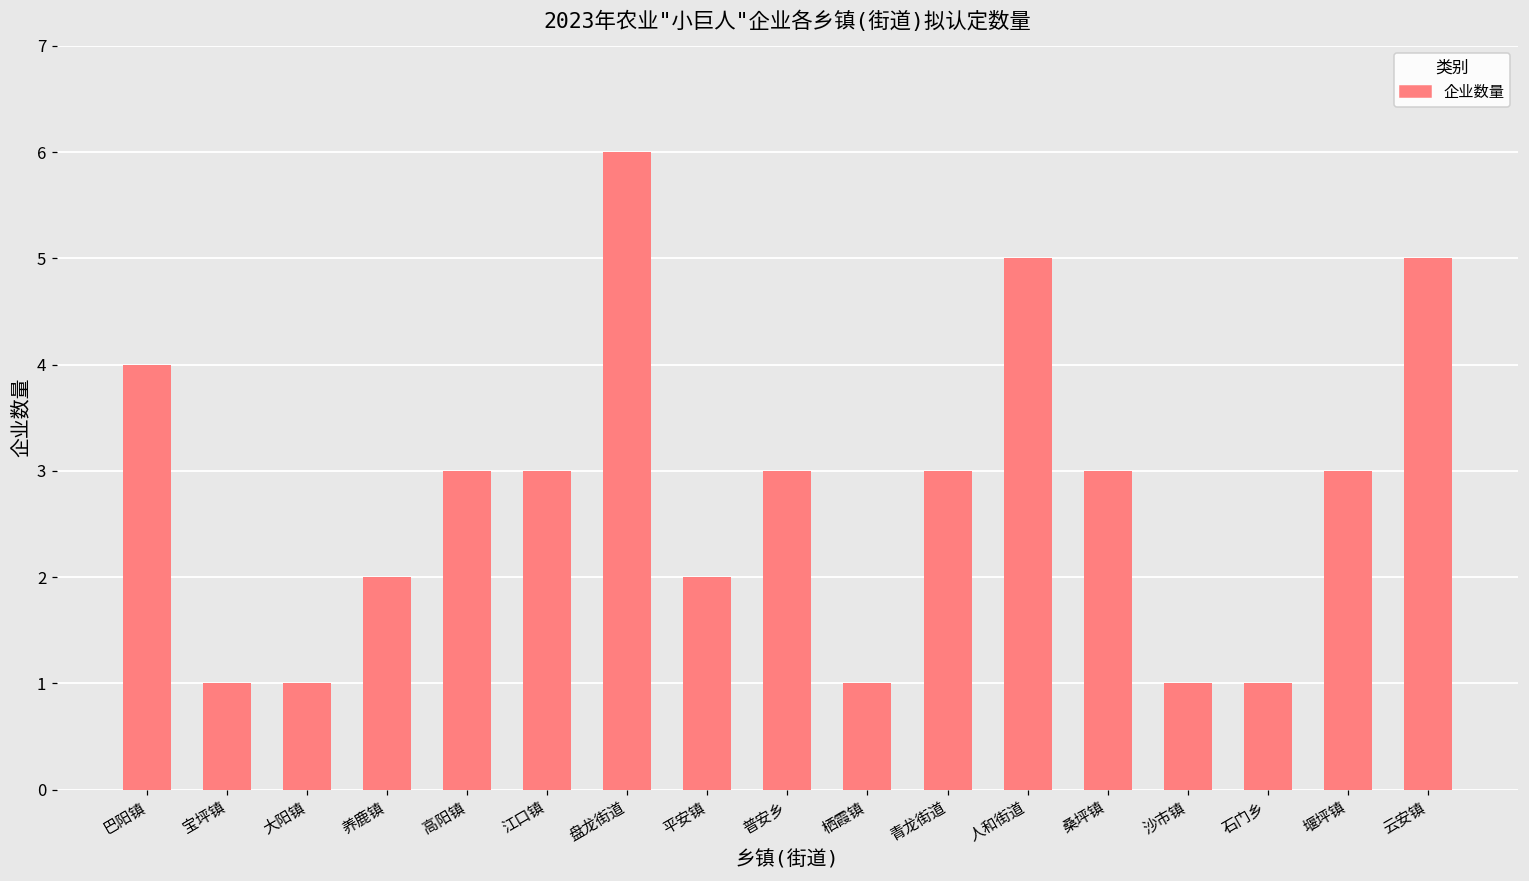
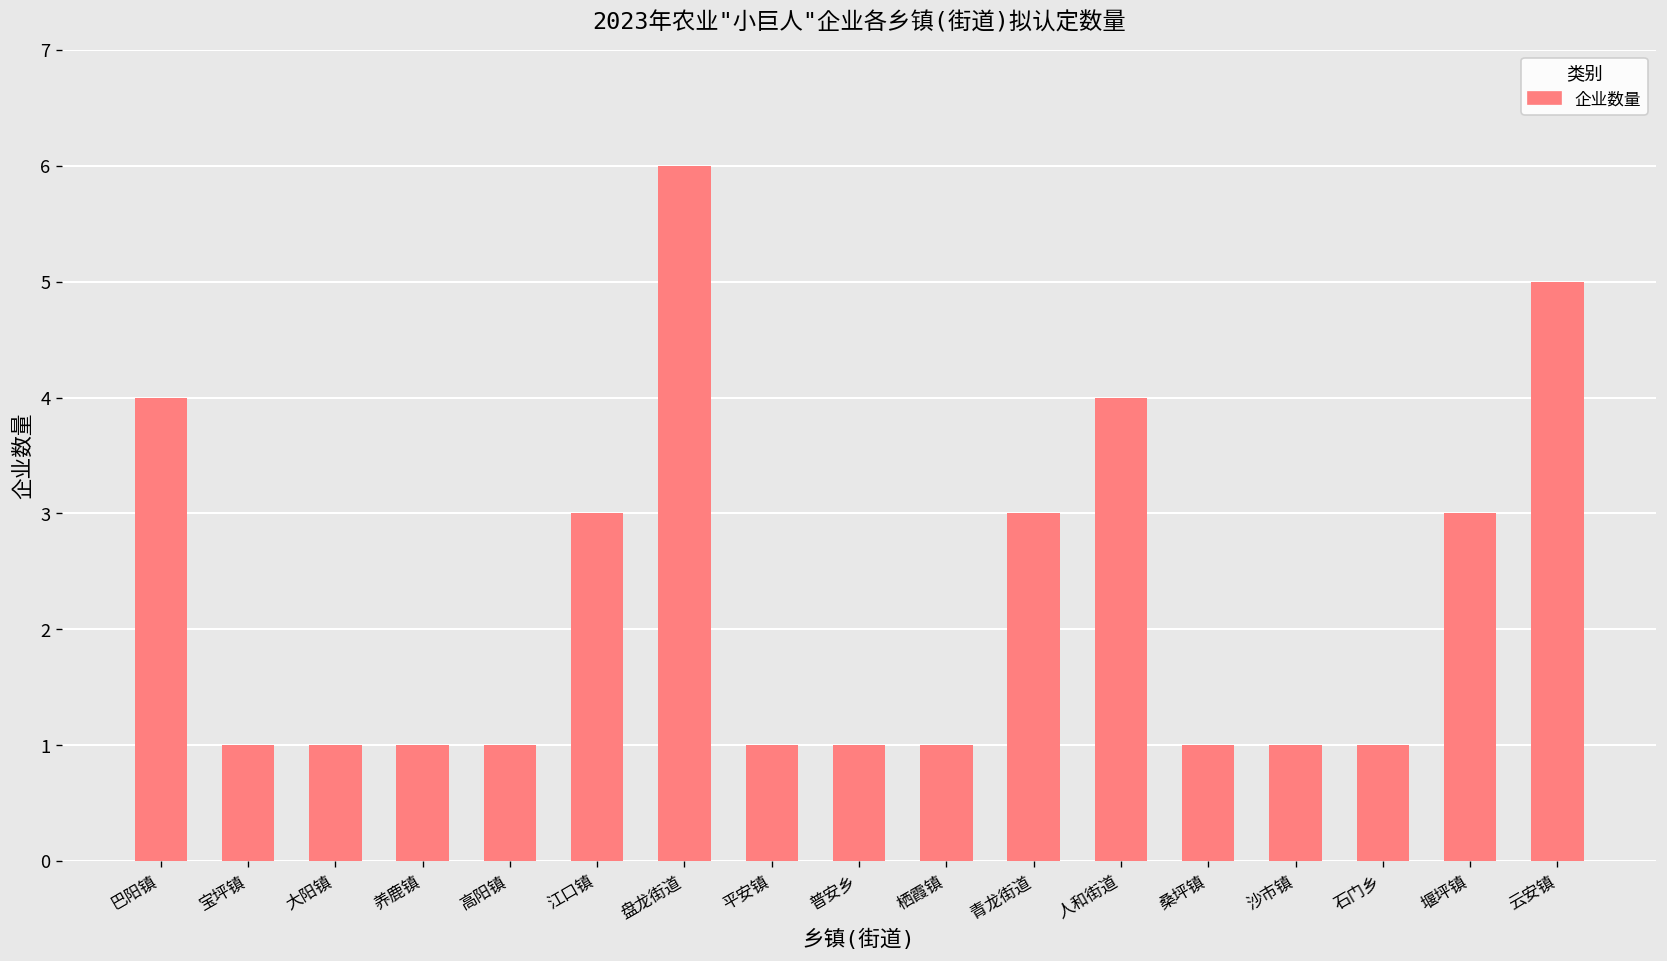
养鹿镇: 2 -> 1
高阳镇: 3 -> 1
平安镇: 2 -> 1
普安乡: 3 -> 1
人和街道: 5 -> 4
桑坪镇: 3 -> 1
